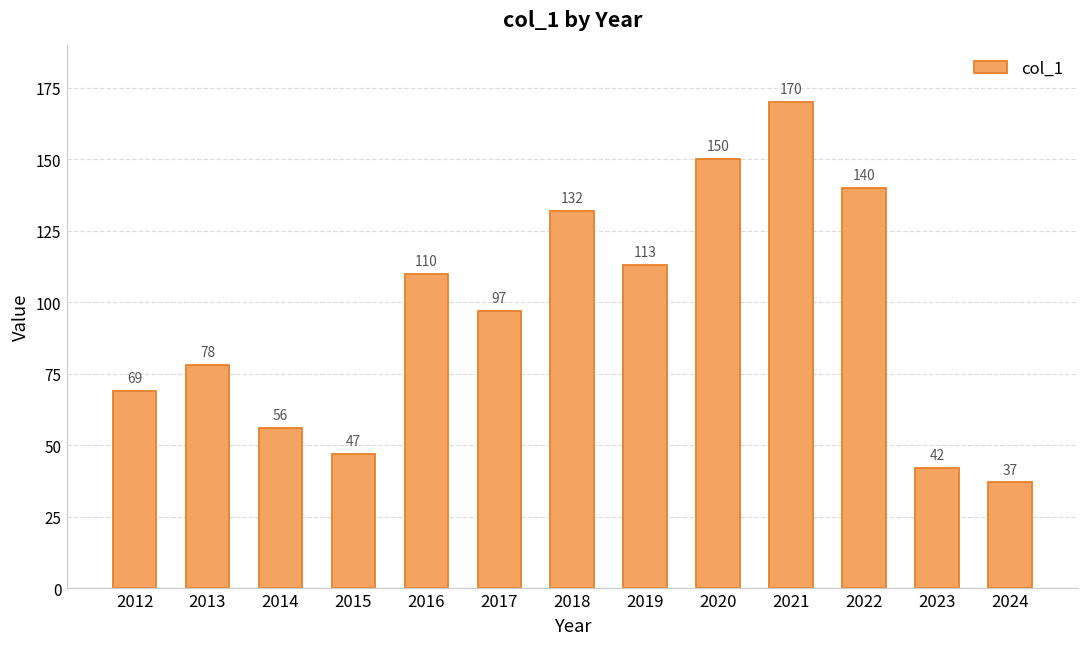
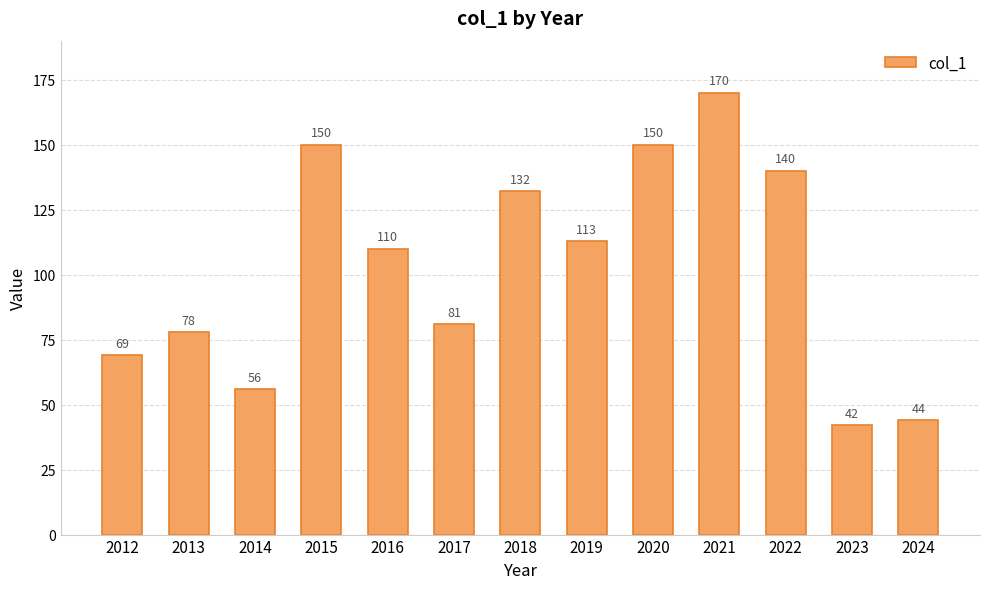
2015: 47 -> 150
2017: 97 -> 81
2024: 37 -> 44
